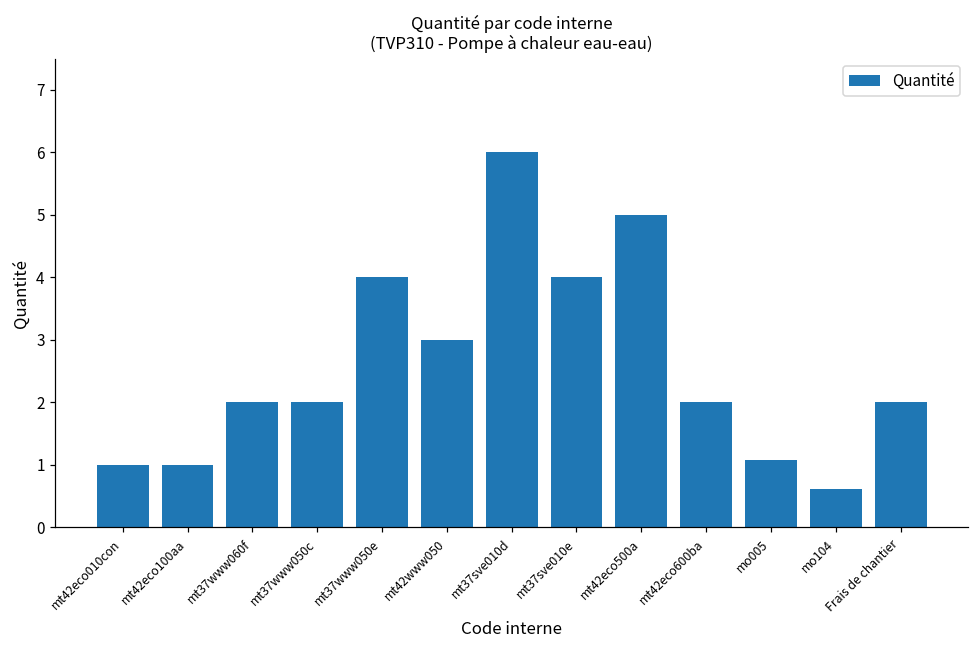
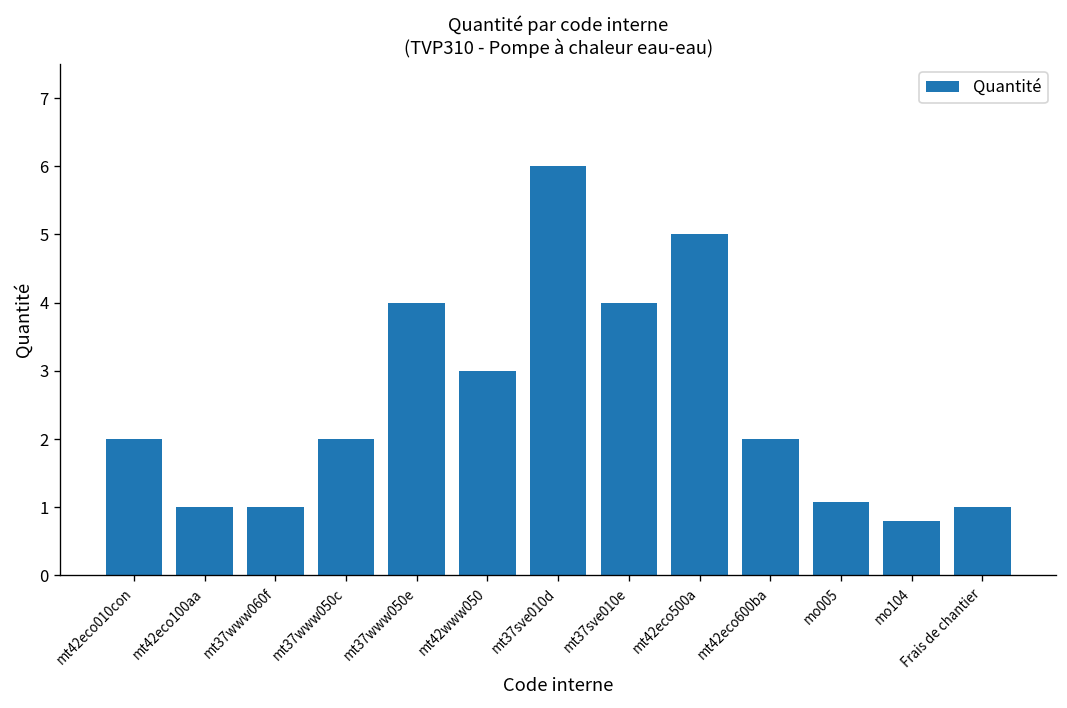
mt42eco010con: 1 -> 2
mt37www060f: 2 -> 1
mo104: 0.6 -> 0.8
Frais de chantier: 2 -> 1
